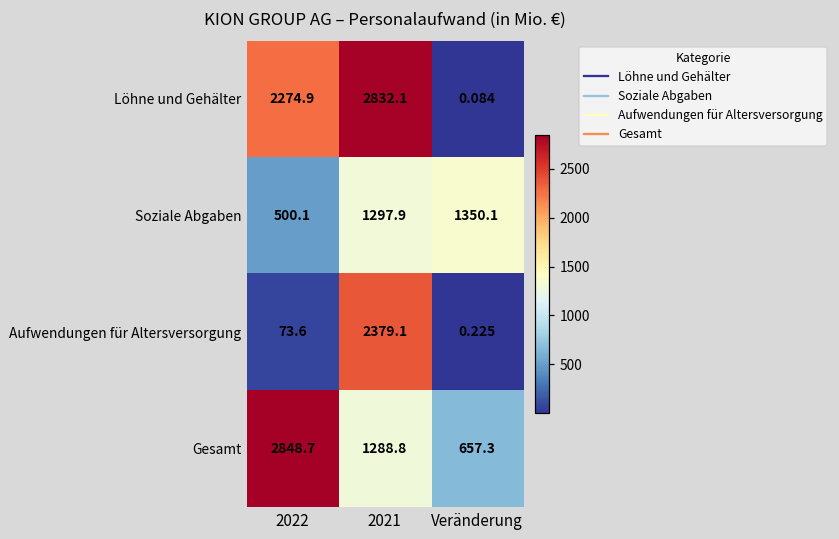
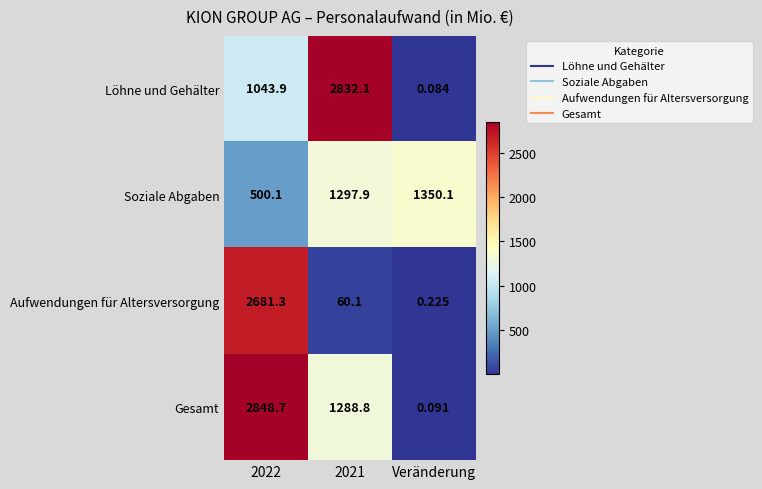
Löhne und Gehälter, 2022: 2274.9 -> 1043.9
Aufwendungen für Altersversorgung, 2022: 73.6 -> 2681.3
Aufwendungen für Altersversorgung, 2021: 2379.1 -> 60.1
Gesamt, Veränderung: 657.3 -> 0.091
